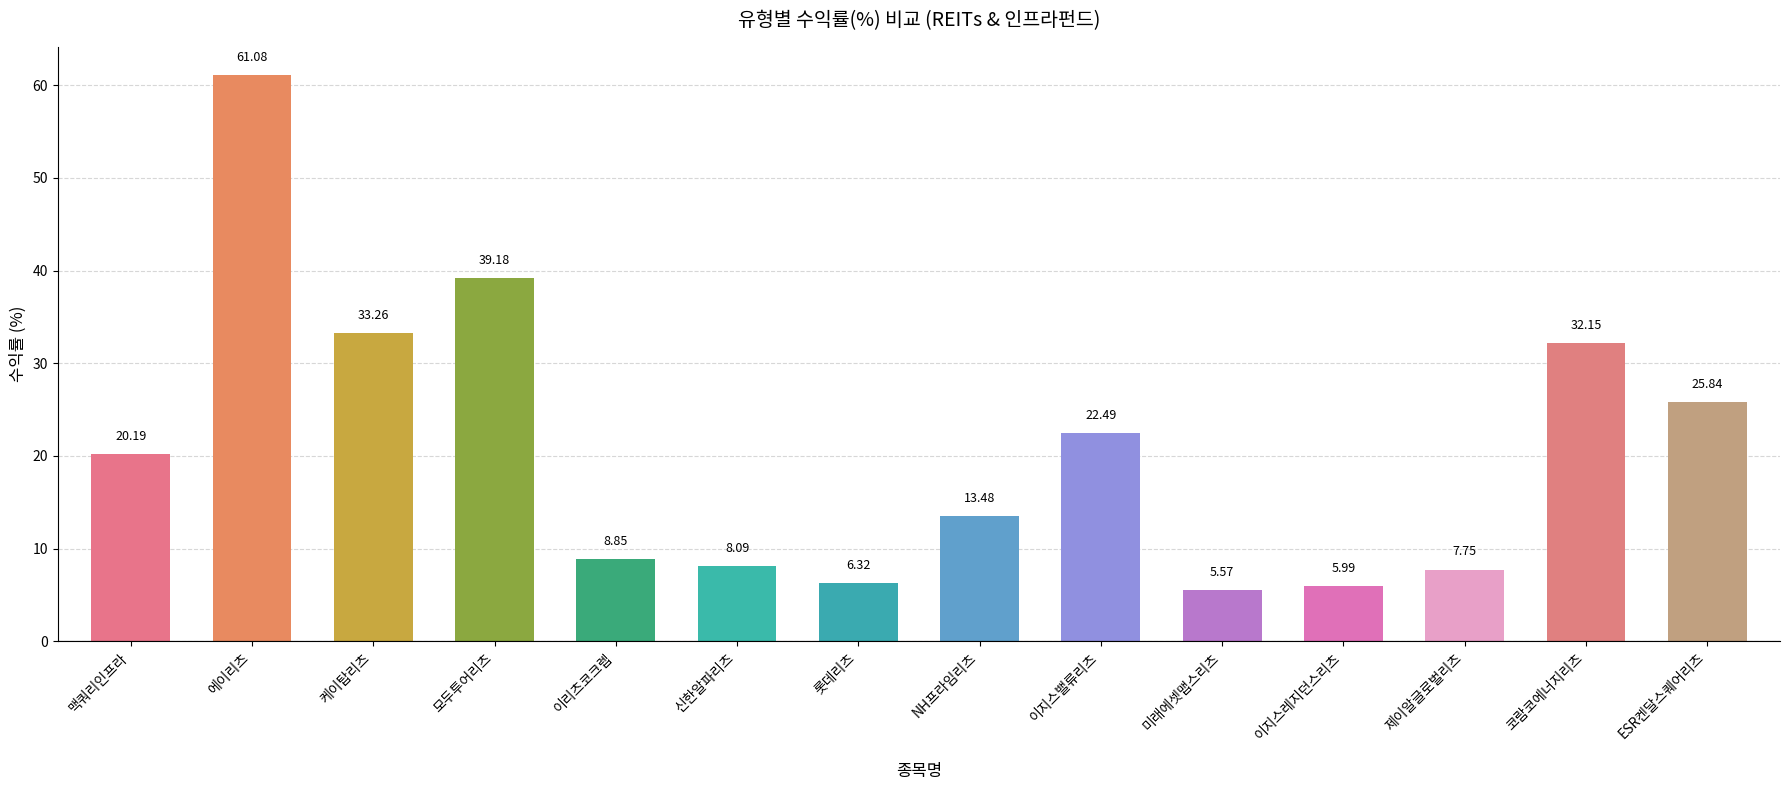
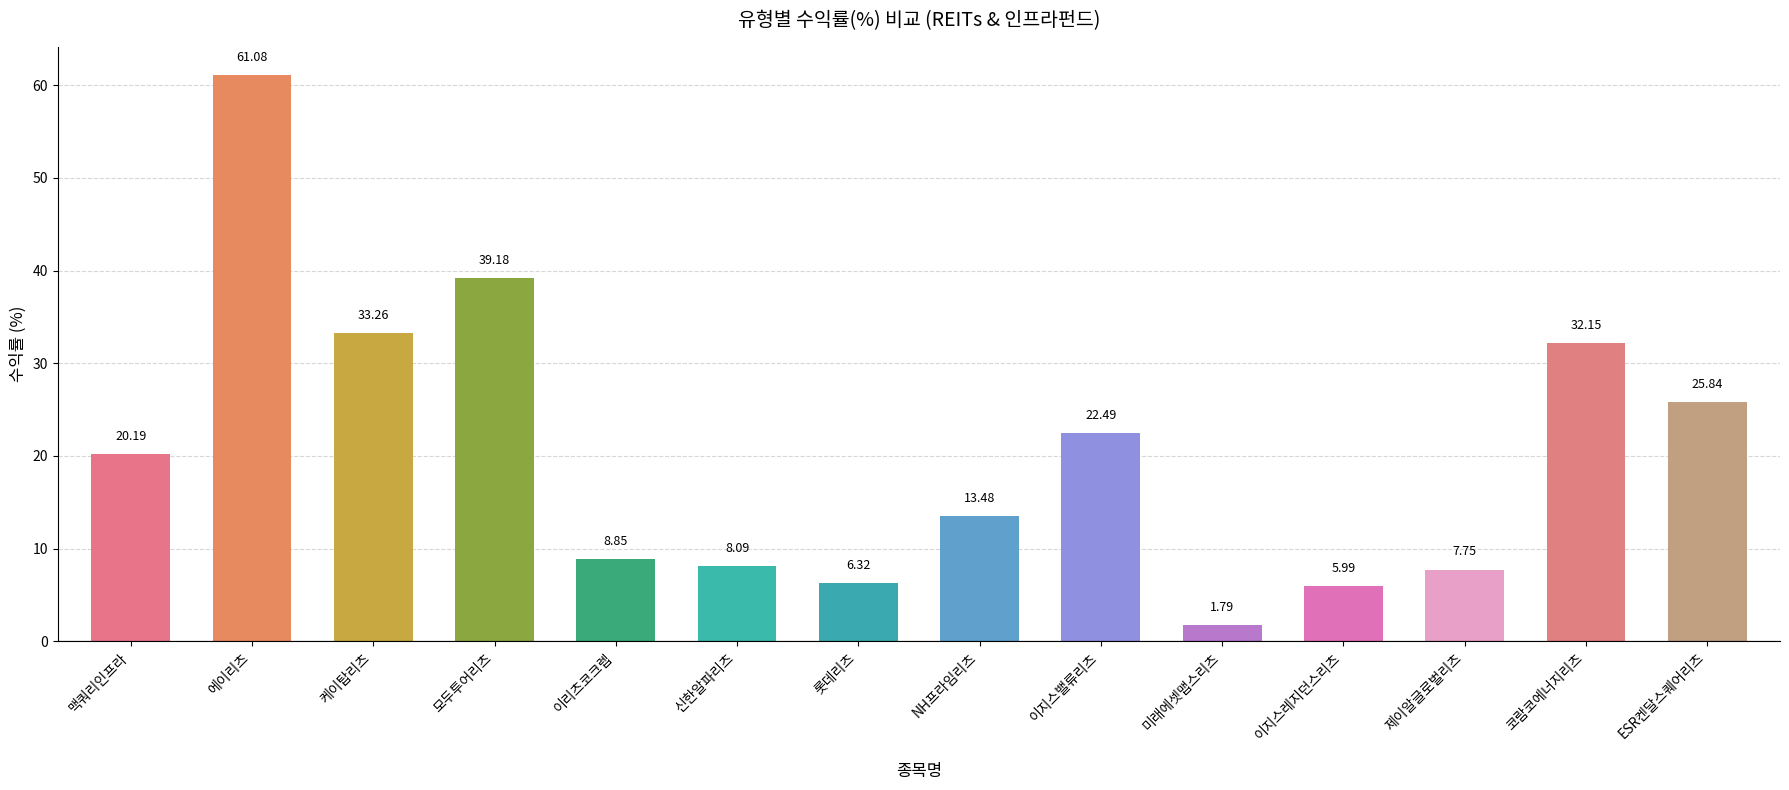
미래에셋맵스리츠: 5.57 -> 1.79
